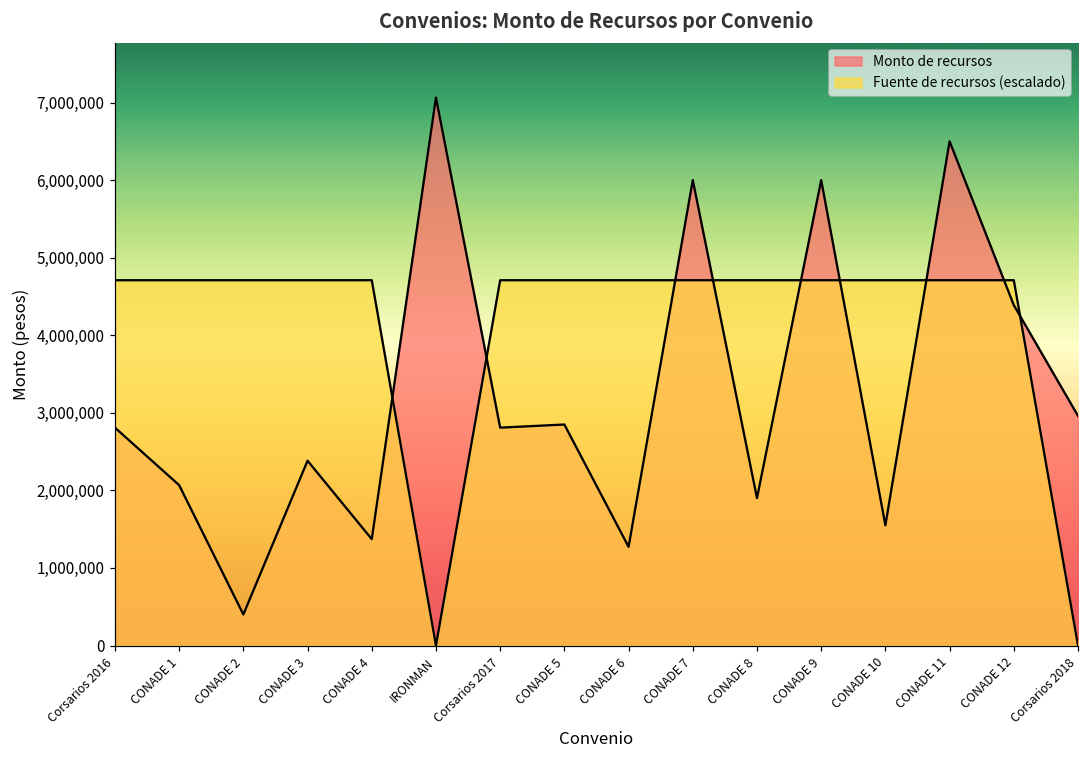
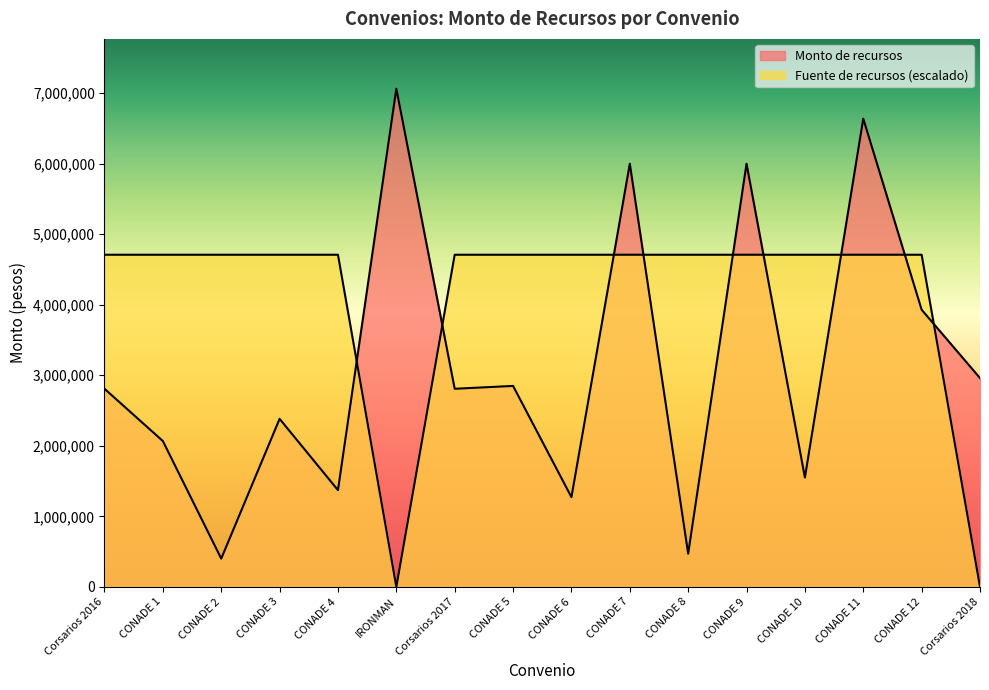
Monto de recursos, CONADE 8: 1,900,000 -> 500,000
Monto de recursos, CONADE 11: 6,500,000 -> 6,600,000
Monto de recursos, CONADE 12: 4,400,000 -> 3,900,000
